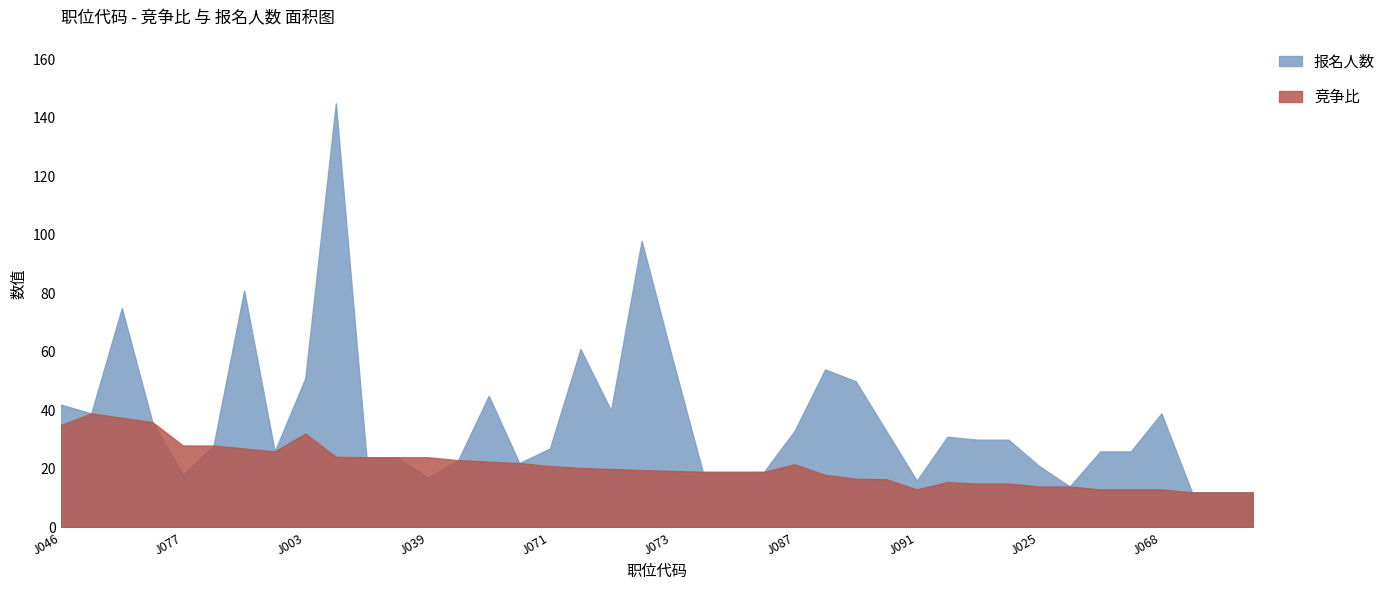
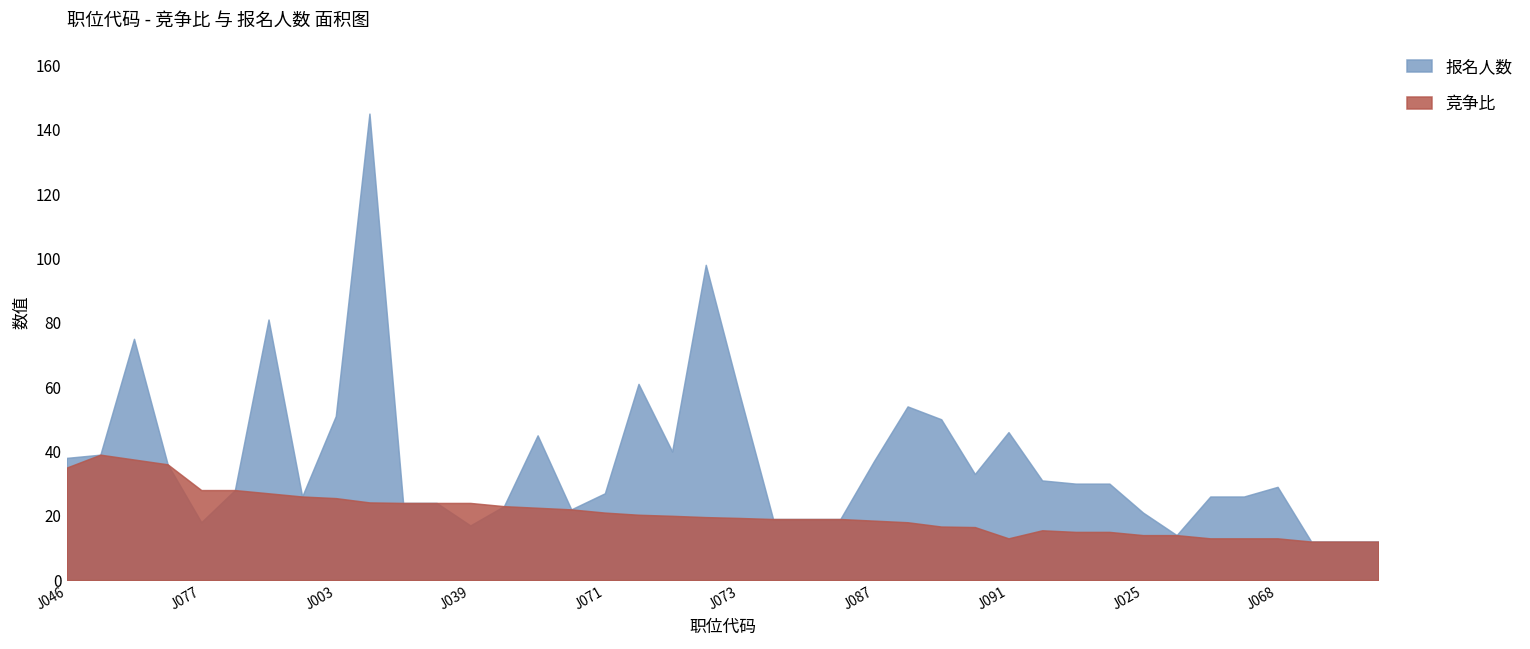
报名人数, J046: 42 -> 38
竞争比, J003: 32 -> 26
报名人数, J087: 33 -> 37
竞争比, J087: 22 -> 19
报名人数, J091: 16 -> 46
报名人数, J068: 39 -> 29
